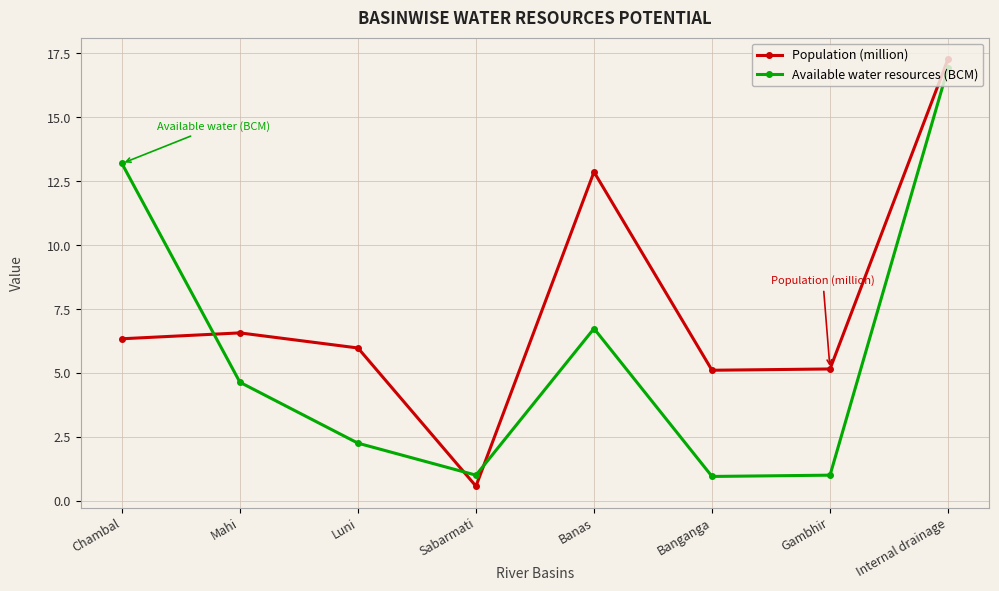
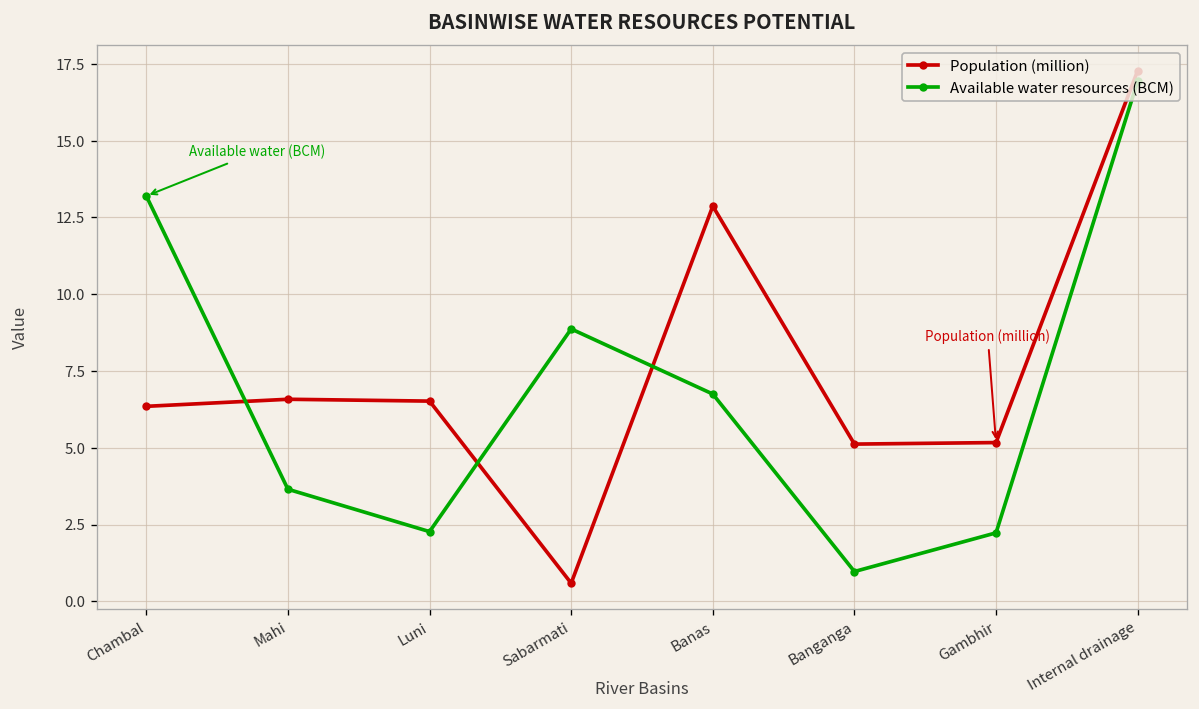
Available water resources (BCM), Mahi: 4.7 -> 3.7
Population (million), Luni: 6.0 -> 6.5
Available water resources (BCM), Sabarmati: 1.0 -> 8.9
Available water resources (BCM), Gambhir: 1.0 -> 2.2
